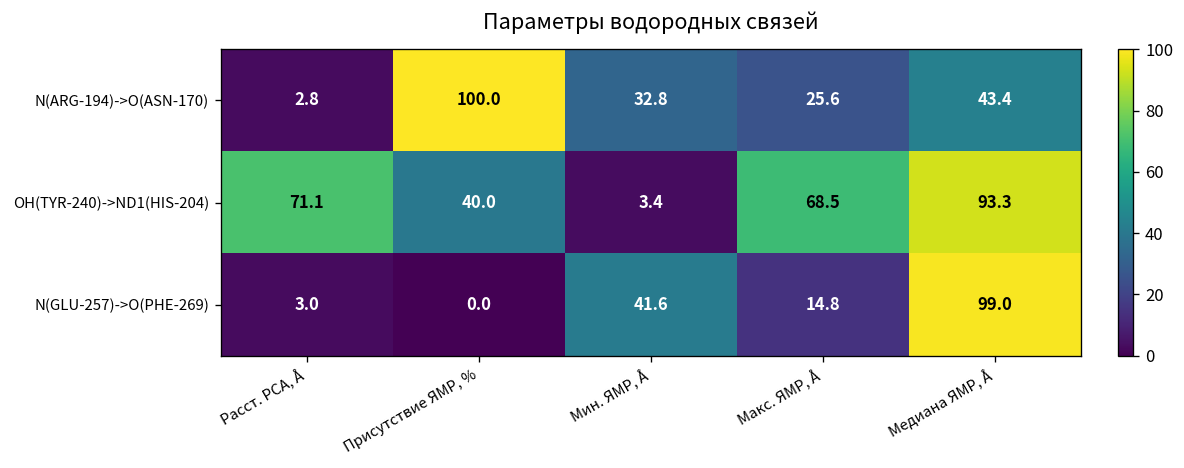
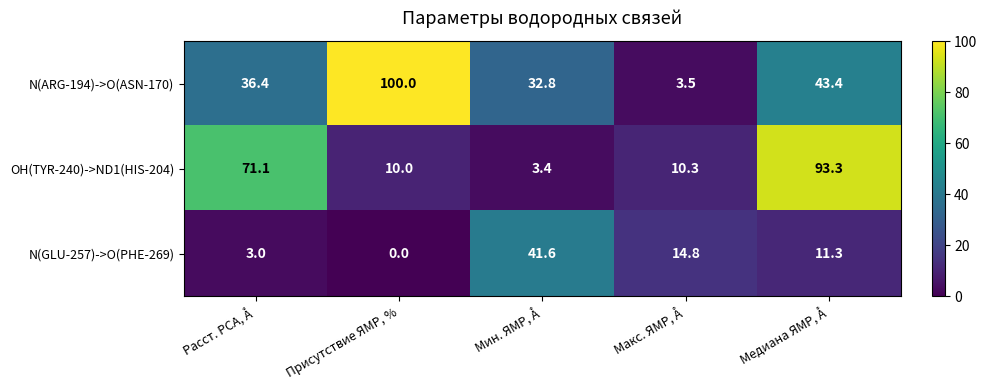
N(ARG-194)->O(ASN-170), Расст. РСА, Å: 2.8 -> 36.4
N(ARG-194)->O(ASN-170), Макс. ЯМР, Å: 25.6 -> 3.5
OH(TYR-240)->ND1(HIS-204), Присутствие ЯМР, %: 40.0 -> 10.0
OH(TYR-240)->ND1(HIS-204), Макс. ЯМР, Å: 68.5 -> 10.3
N(GLU-257)->O(PHE-269), Медиана ЯМР, Å: 99.0 -> 11.3
